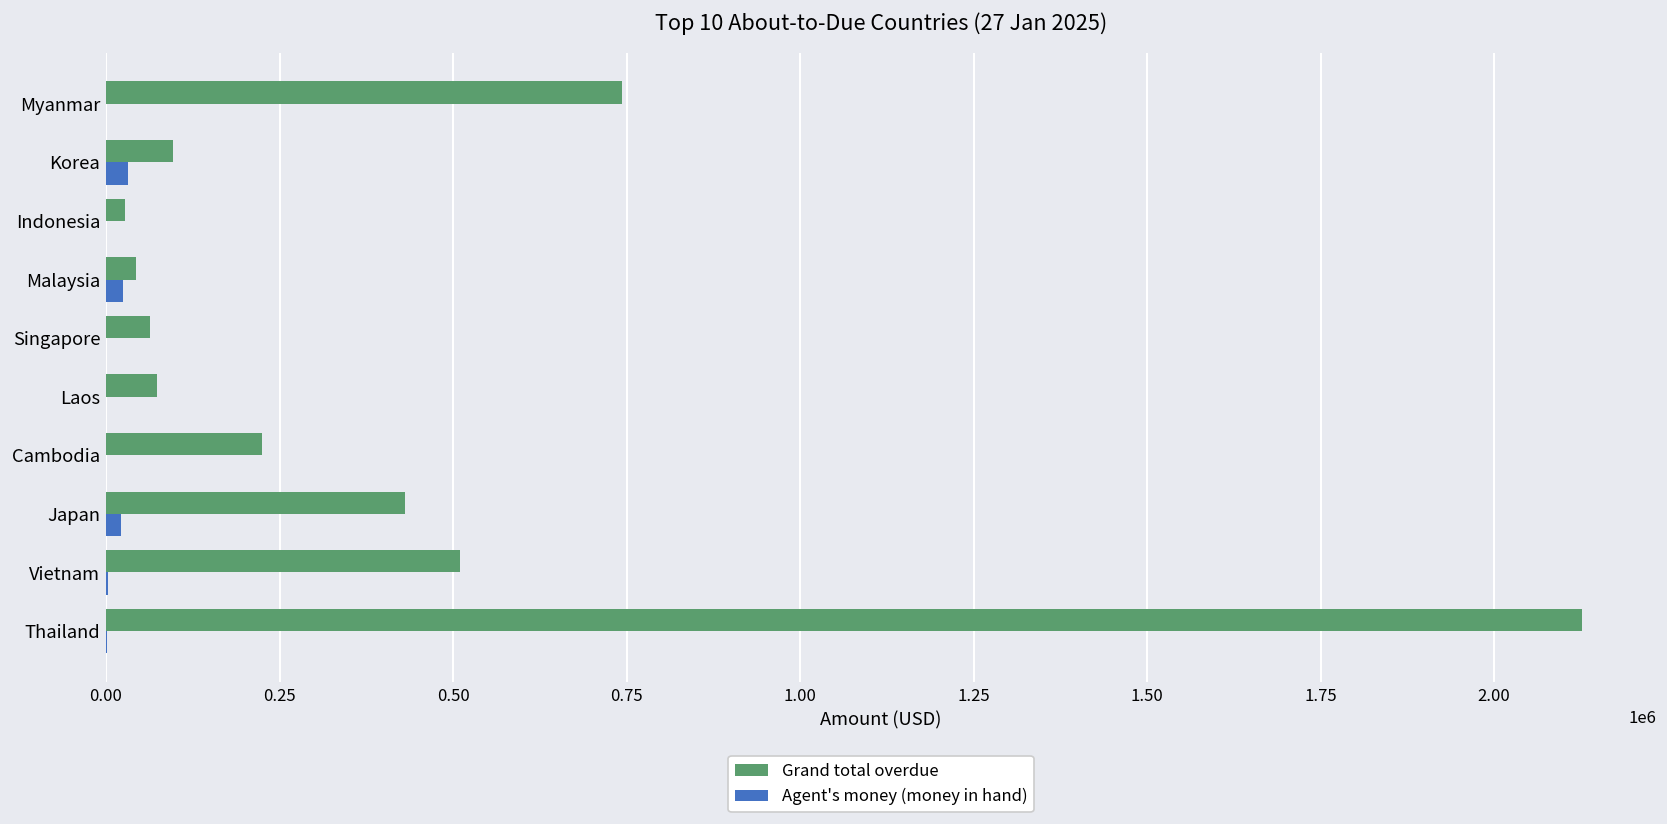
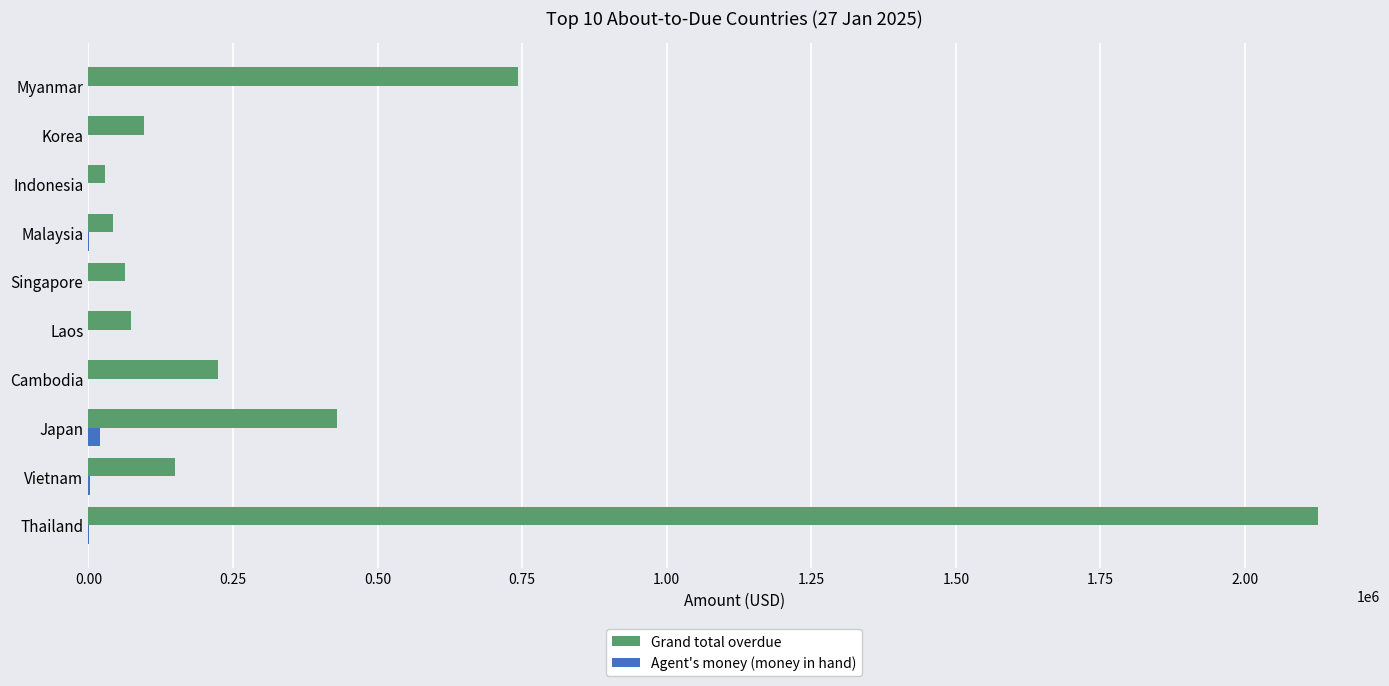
Agent's money (money in hand), Korea: 30000 -> 0
Agent's money (money in hand), Malaysia: 20000 -> 0
Grand total overdue, Vietnam: 510000 -> 150000
